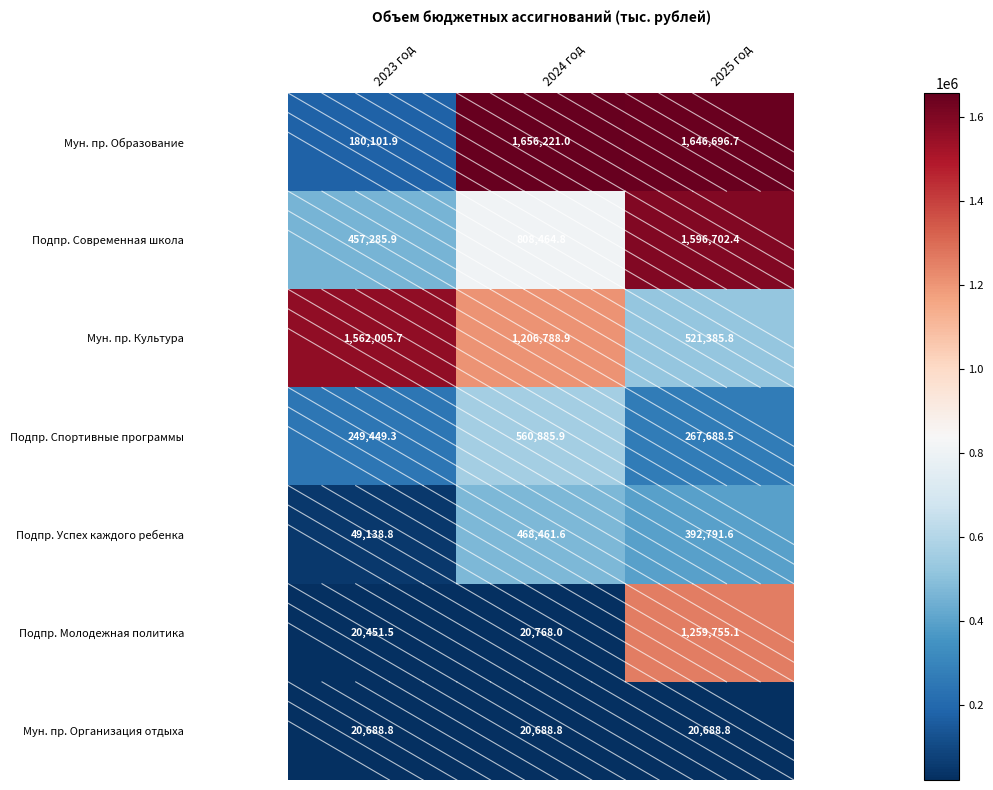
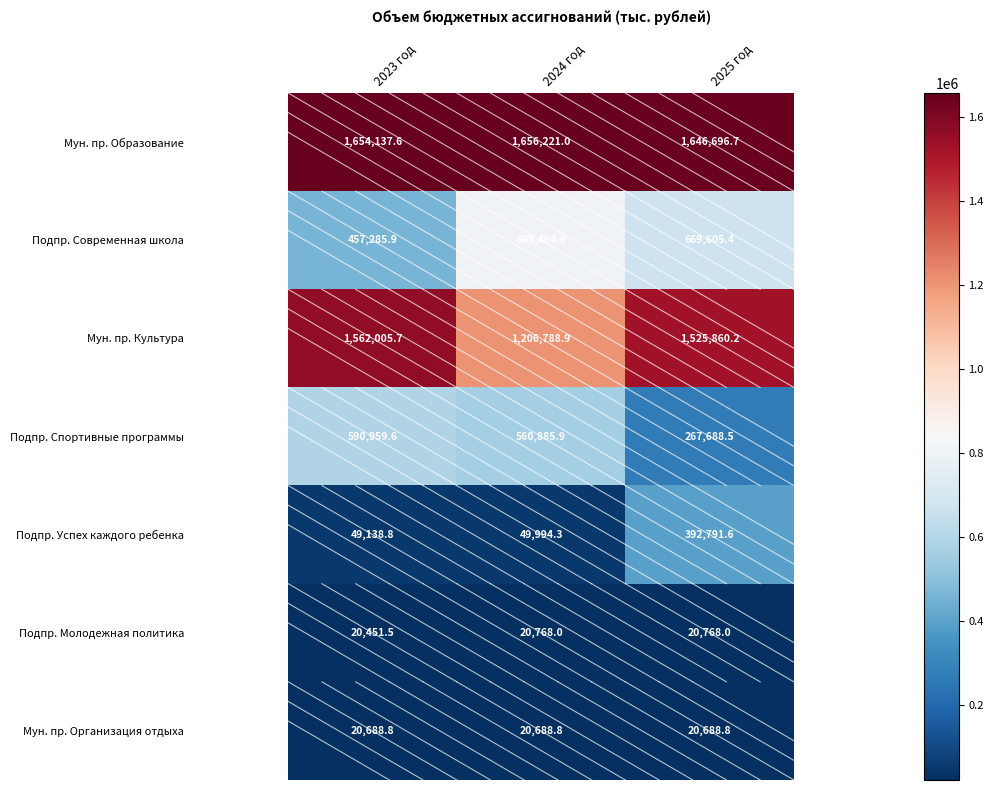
Мун. пр. Образование, 2023 год: 180,101.9 -> 1,654,137.6
Подпр. Современная школа, 2025 год: 1,596,702.4 -> 669,605.4
Мун. пр. Культура, 2025 год: 521,385.8 -> 1,525,860.2
Подпр. Спортивные программы, 2023 год: 249,449.3 -> 590,959.6
Подпр. Успех каждого ребенка, 2024 год: 468,461.6 -> 49,994.3
Подпр. Молодежная политика, 2025 год: 1,259,755.1 -> 20,768.0
